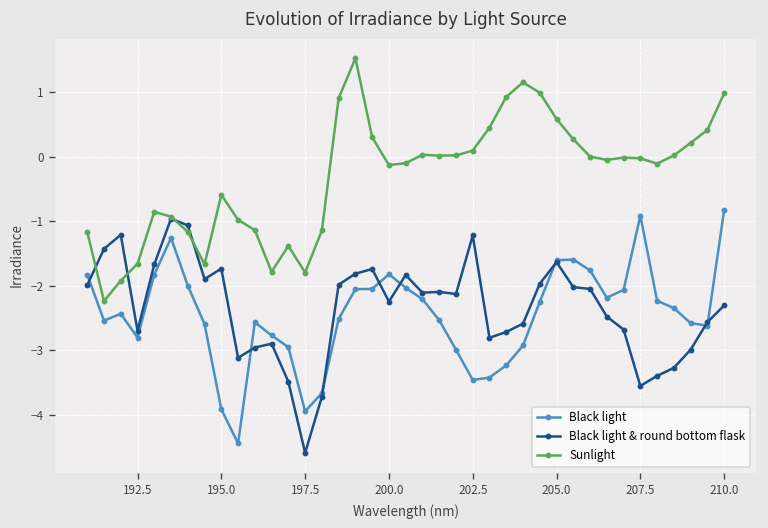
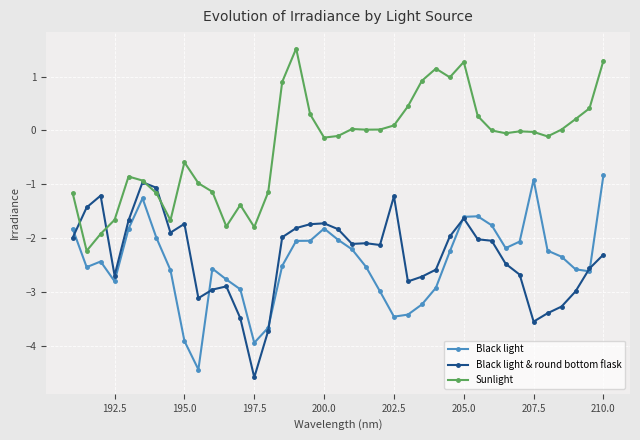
Black light & round bottom flask, 200.0: -2.2 -> -1.7
Sunlight, 205.0: 0.6 -> 1.3
Sunlight, 210.0: 1.0 -> 1.3
